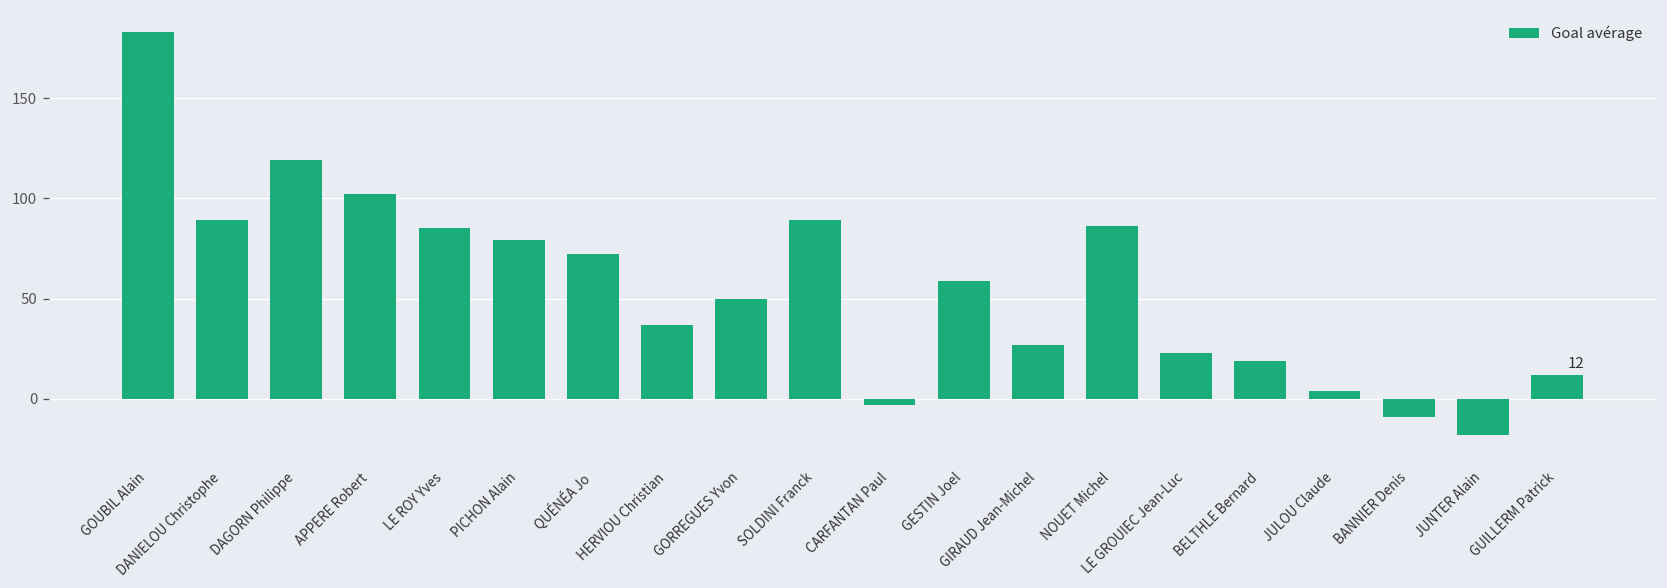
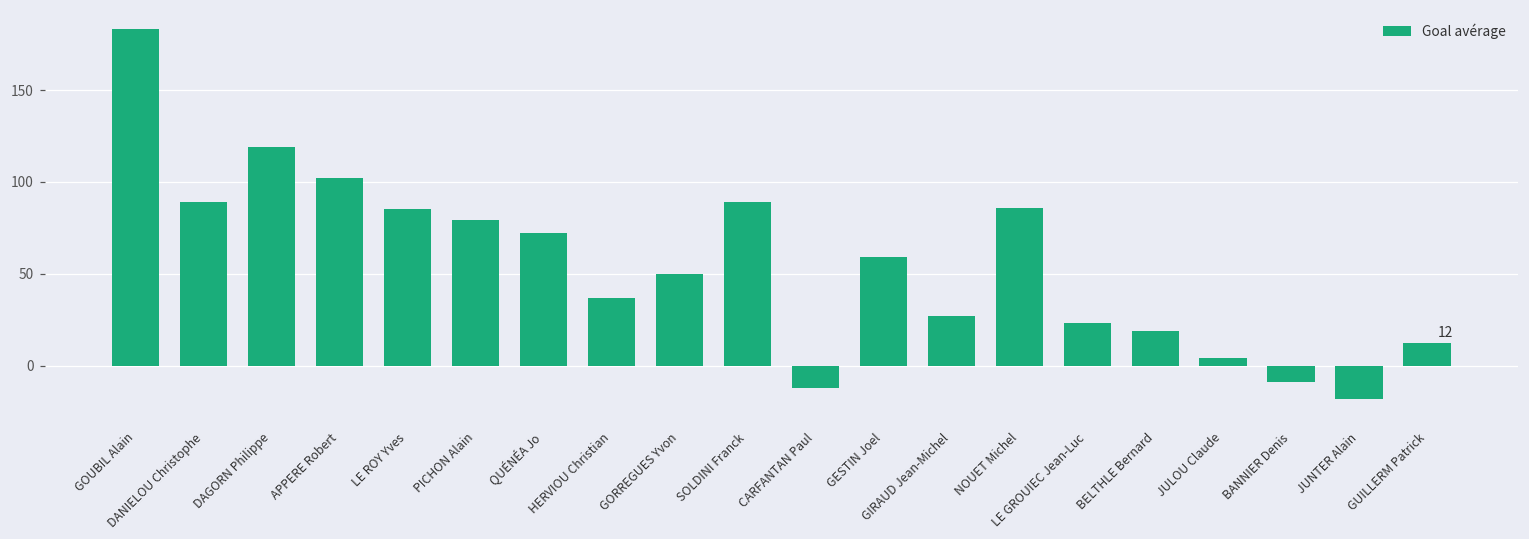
CARFANTAN Paul: -3 -> -12
